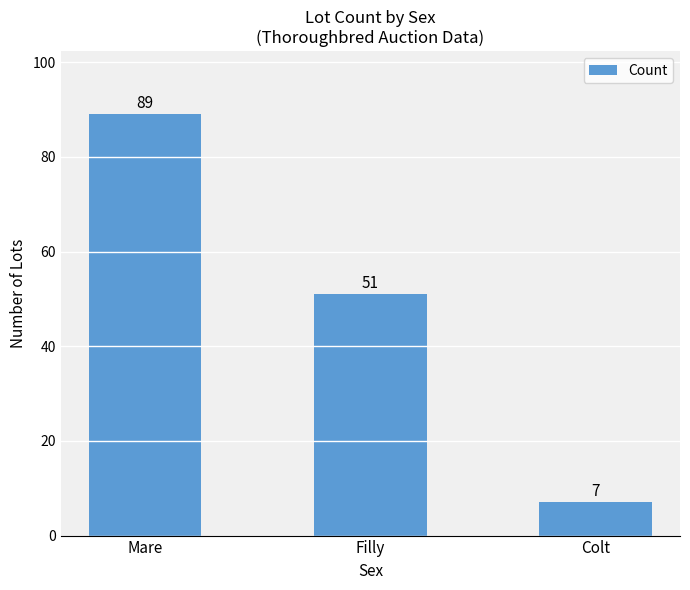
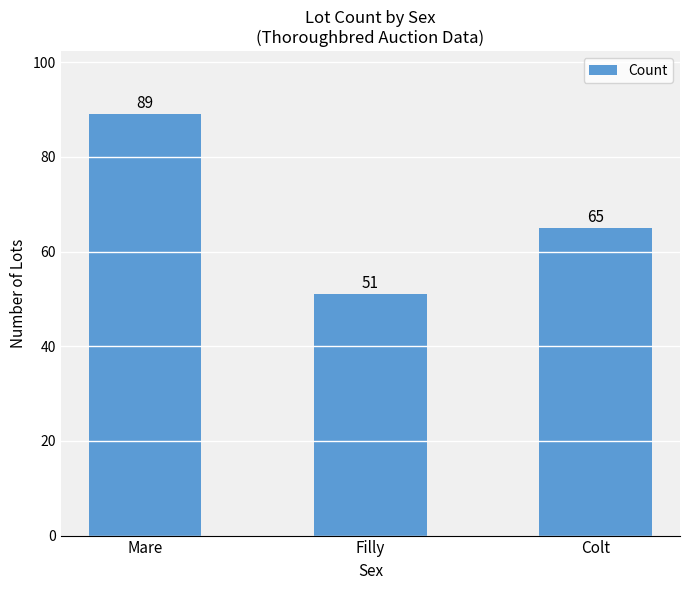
Colt: 7 -> 65
